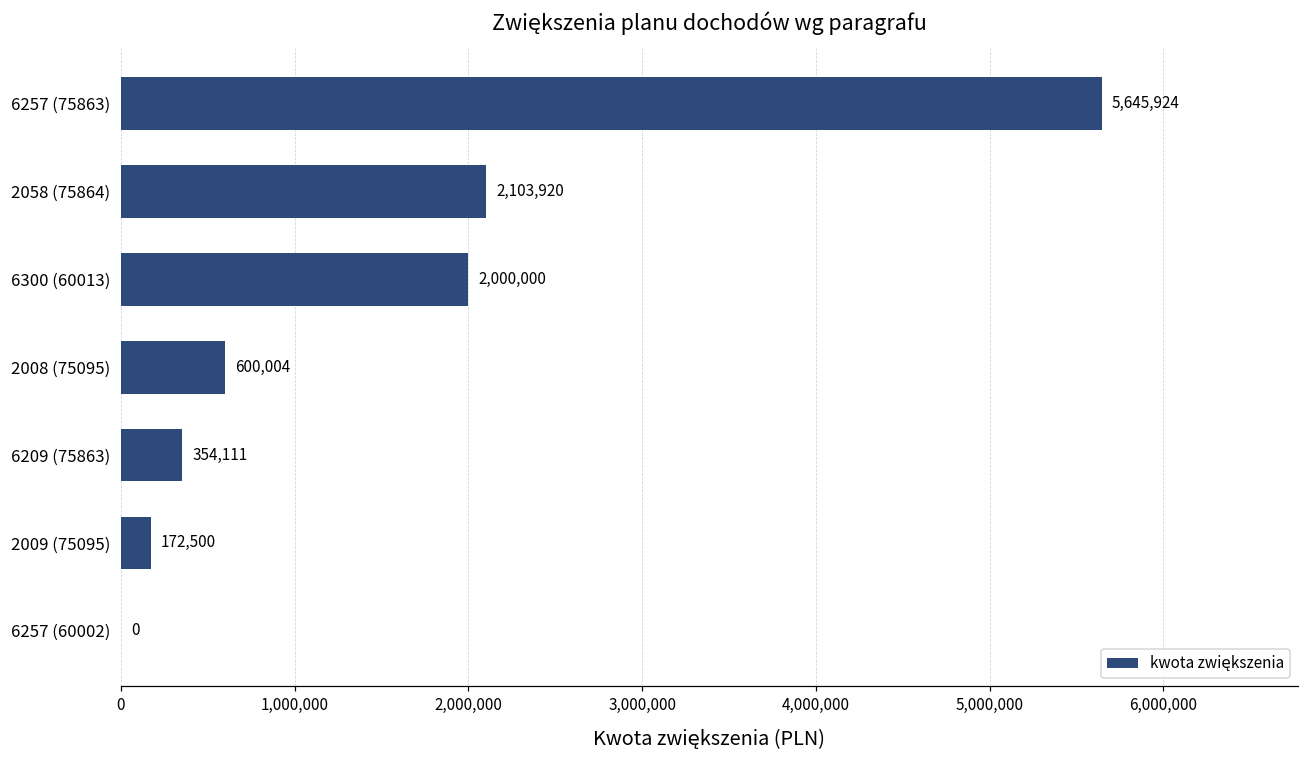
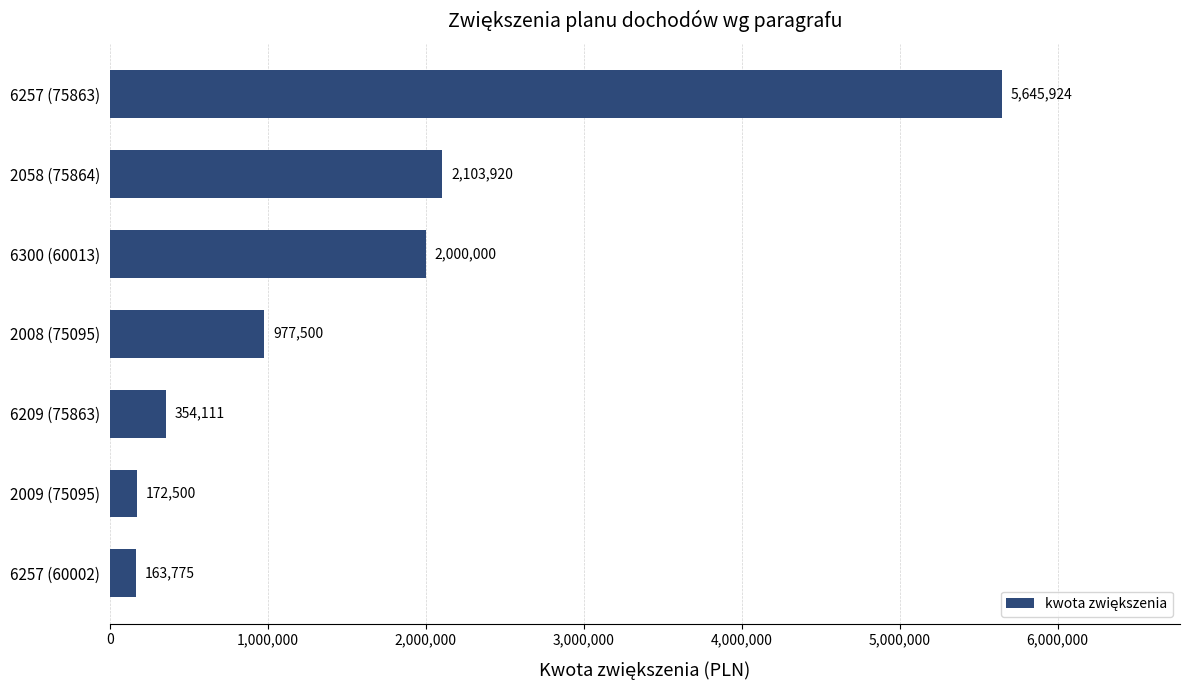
2008 (75095): 600,004 -> 977,500
6257 (60002): 0 -> 163,775
